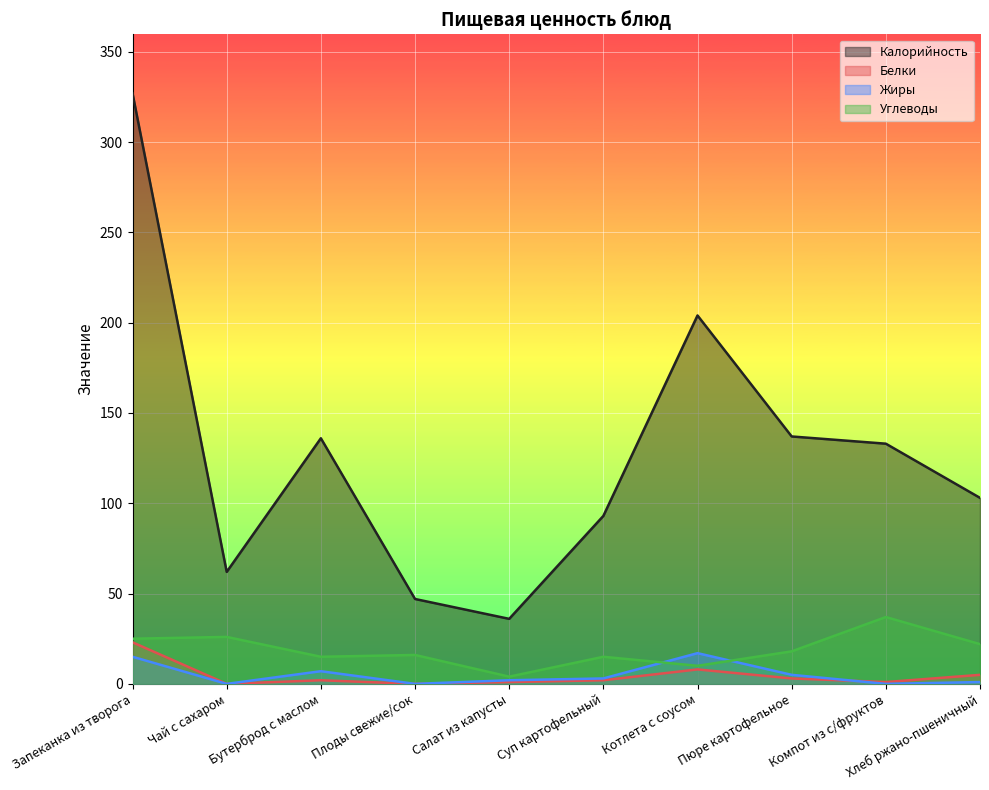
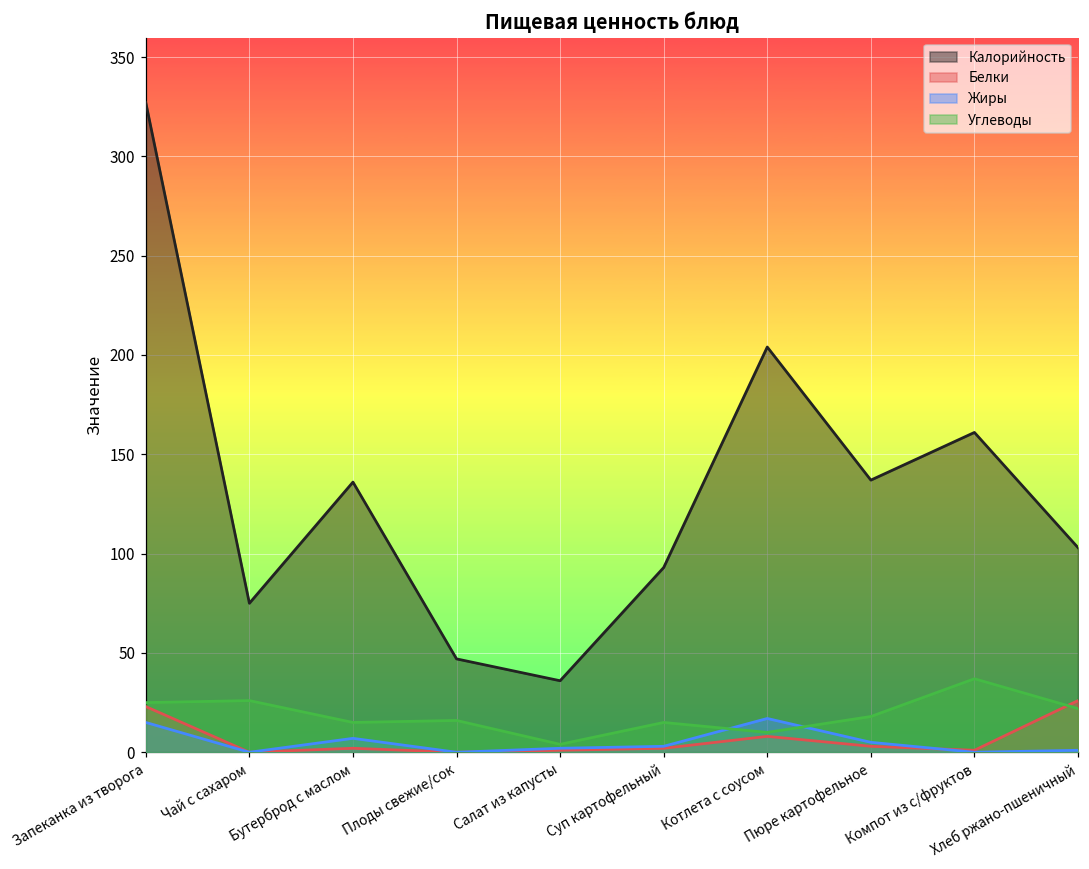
Калорийность, Чай с сахаром: 62 -> 75
Калорийность, Компот из с/фруктов: 133 -> 161
Белки, Хлеб ржано-пшеничный: 5 -> 26
